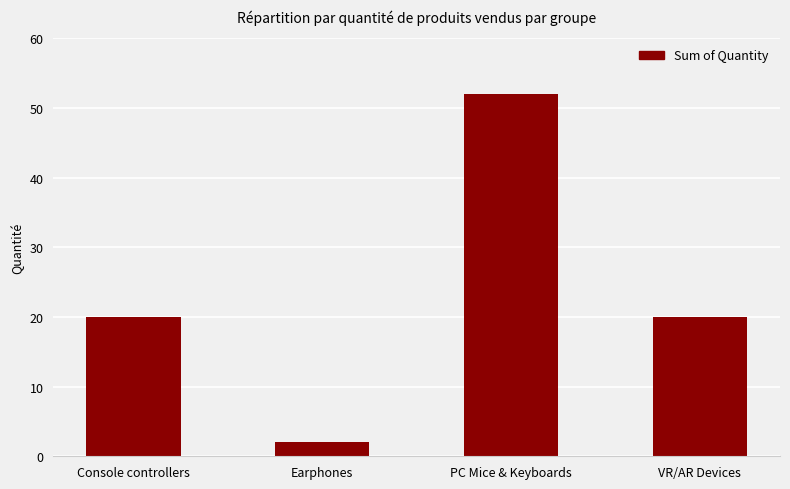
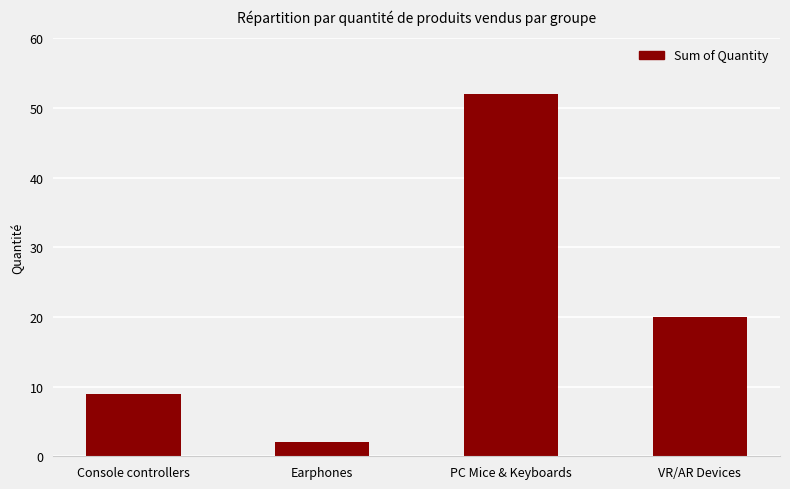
Console controllers: 20 -> 9
